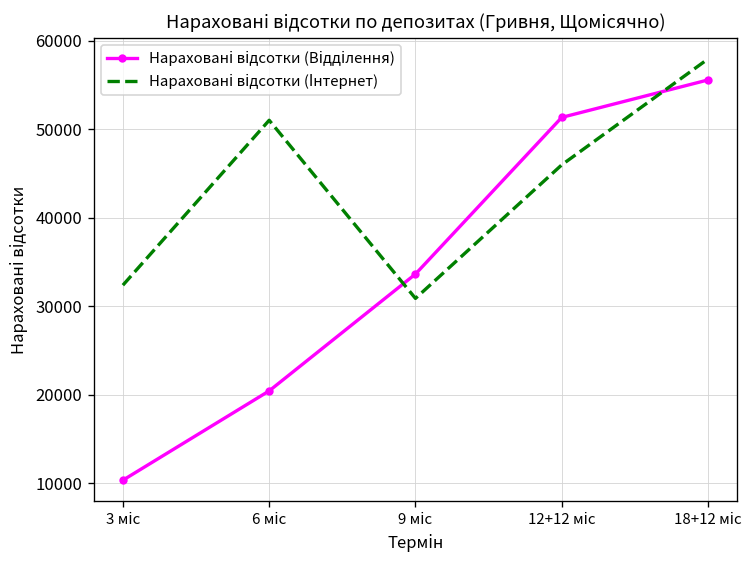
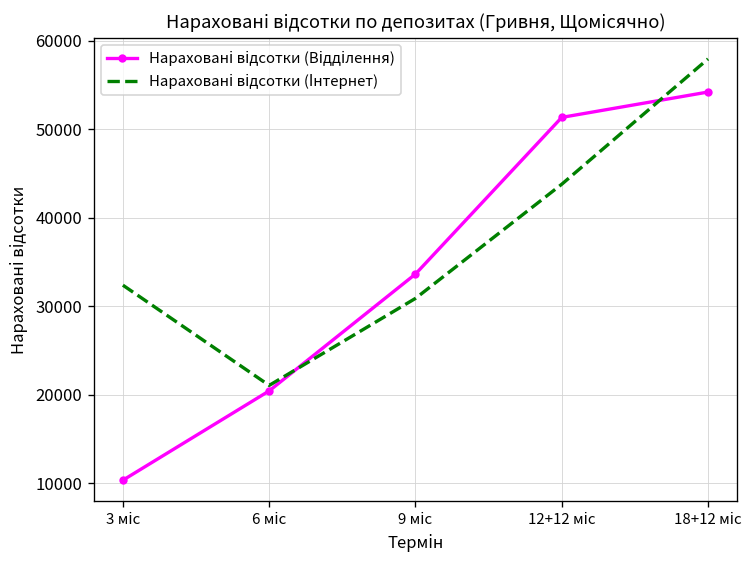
Нараховані відсотки (Інтернет), 6 міс: 51000 -> 21000
Нараховані відсотки (Інтернет), 12+12 міс: 46000 -> 44000
Нараховані відсотки (Відділення), 18+12 міс: 56000 -> 54000
